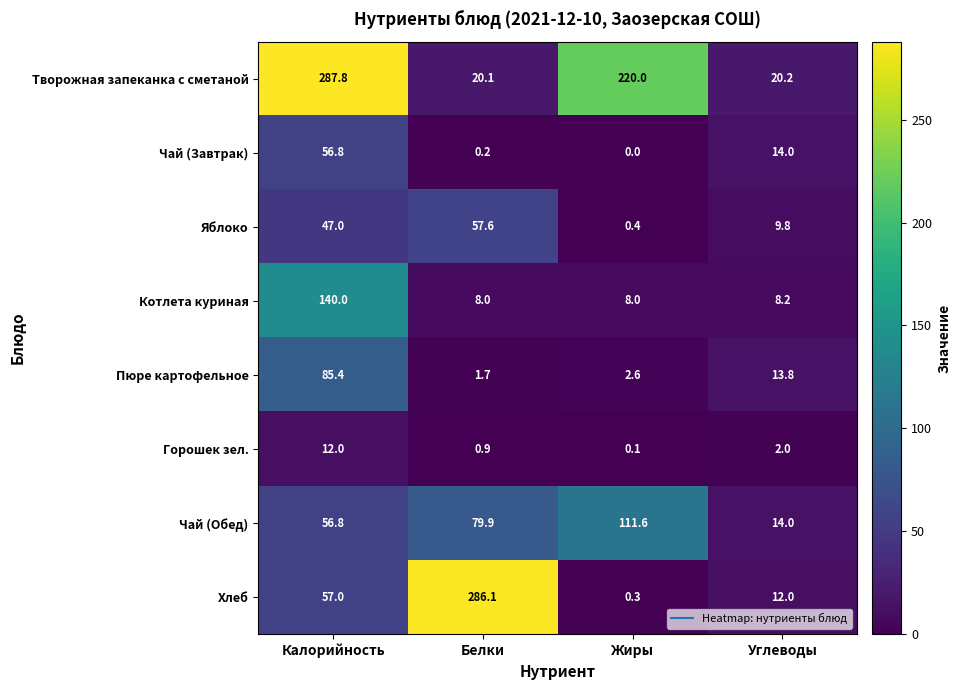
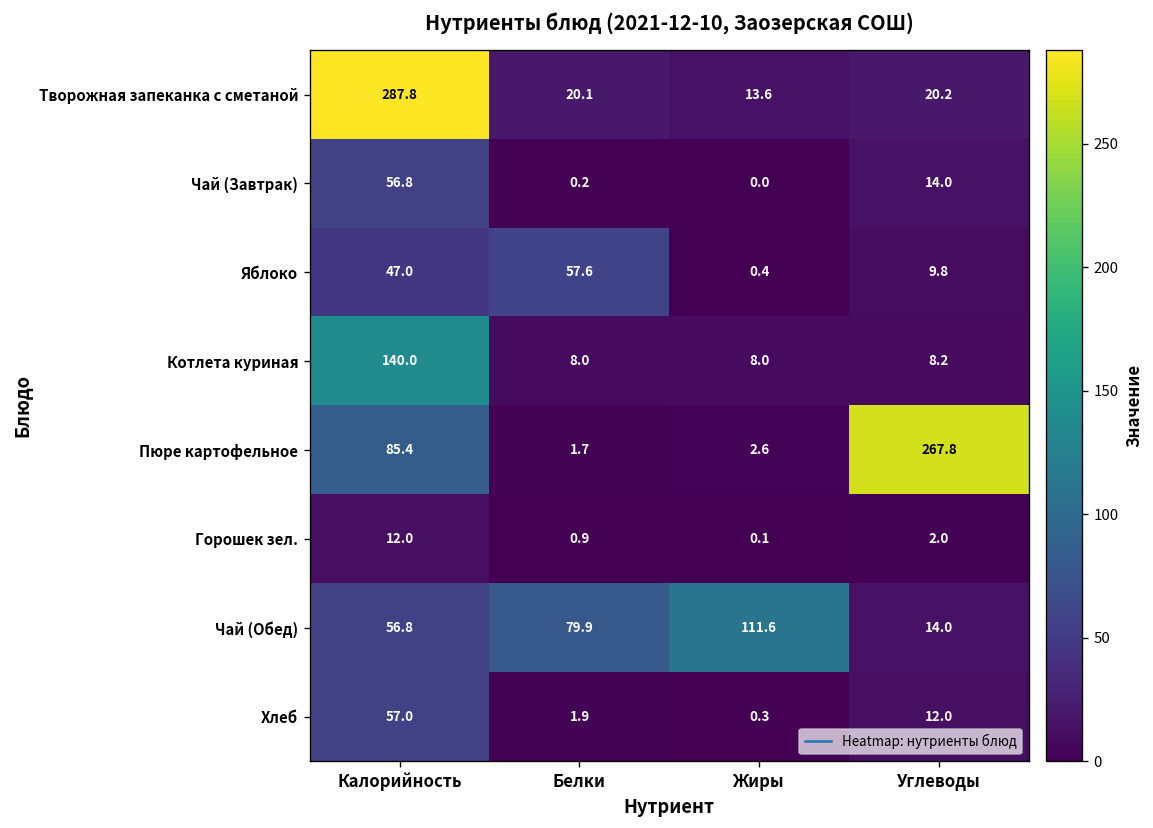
Творожная запеканка с сметаной, Жиры: 220.0 -> 13.6
Пюре картофельное, Углеводы: 13.8 -> 267.8
Хлеб, Белки: 286.1 -> 1.9
